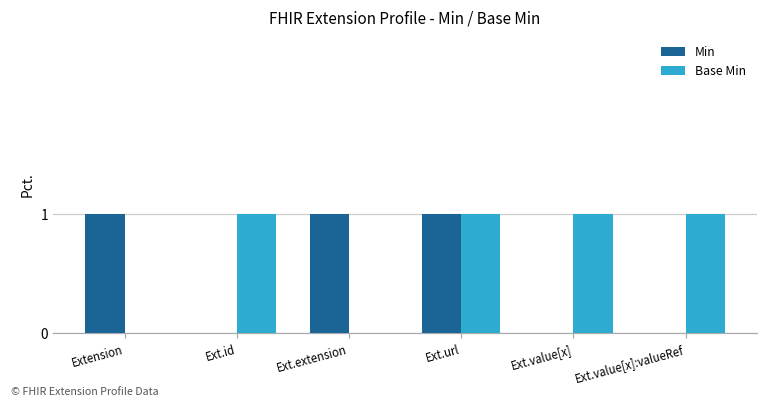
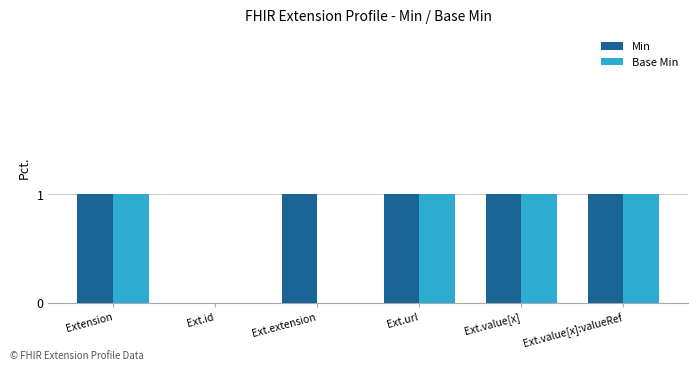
Base Min, Extension: 0 -> 1
Base Min, Ext.id: 1 -> 0
Min, Ext.value[x]: 0 -> 1
Min, Ext.value[x]:valueRef: 0 -> 1
